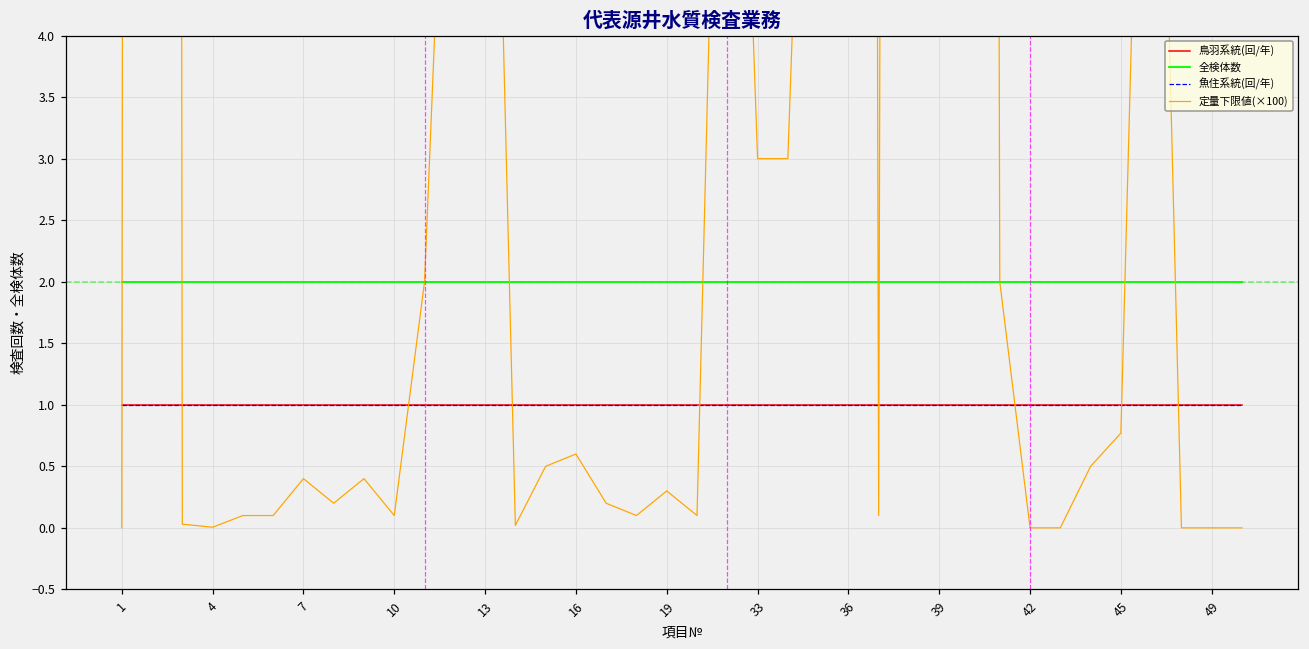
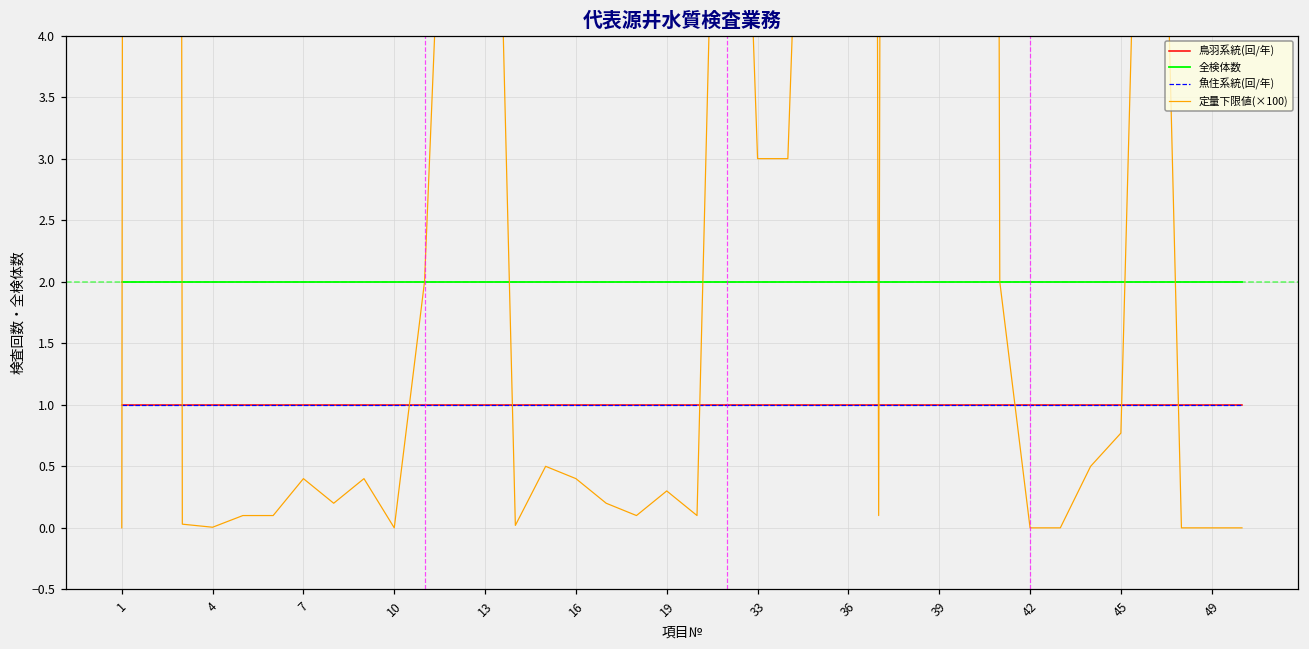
定量下限値(×100), 10: 0.10 -> 0.00
定量下限値(×100), 16: 0.60 -> 0.40
